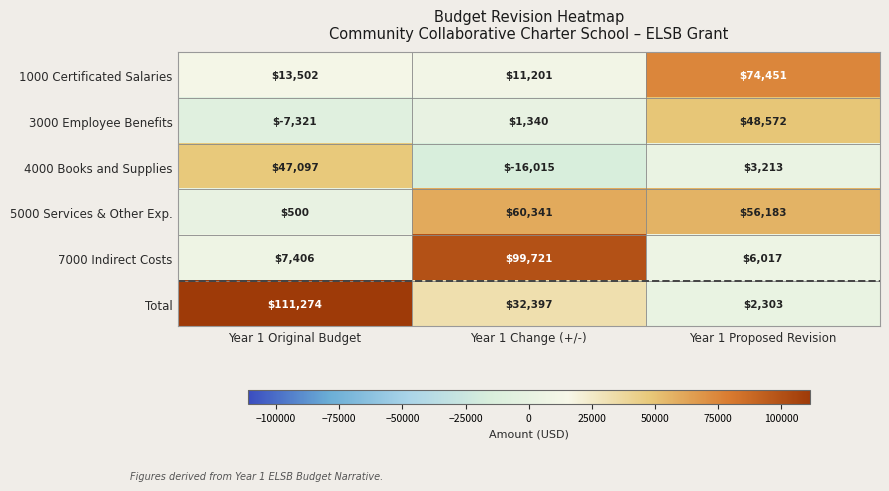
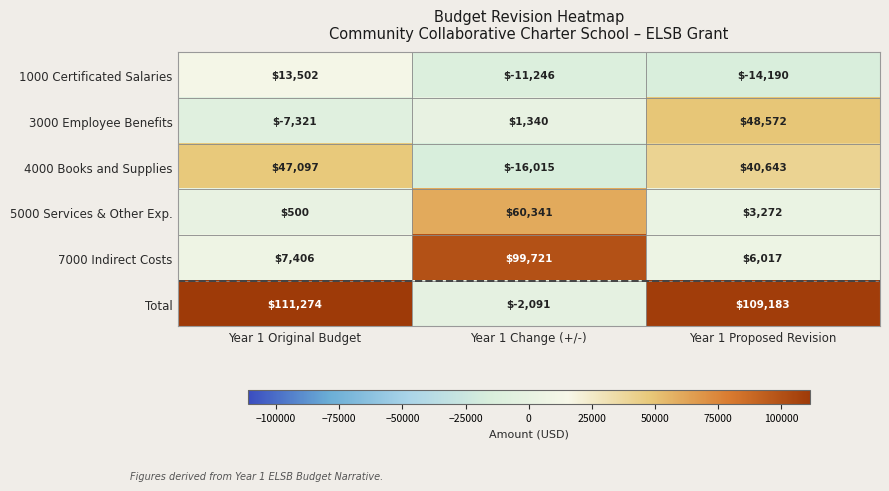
1000 Certificated Salaries, Year 1 Change (+/-): $11,201 -> $-11,246
1000 Certificated Salaries, Year 1 Proposed Revision: $74,451 -> $-14,190
4000 Books and Supplies, Year 1 Proposed Revision: $3,213 -> $40,643
5000 Services & Other Exp., Year 1 Proposed Revision: $56,183 -> $3,272
Total, Year 1 Change (+/-): $32,397 -> $-2,091
Total, Year 1 Proposed Revision: $2,303 -> $109,183
